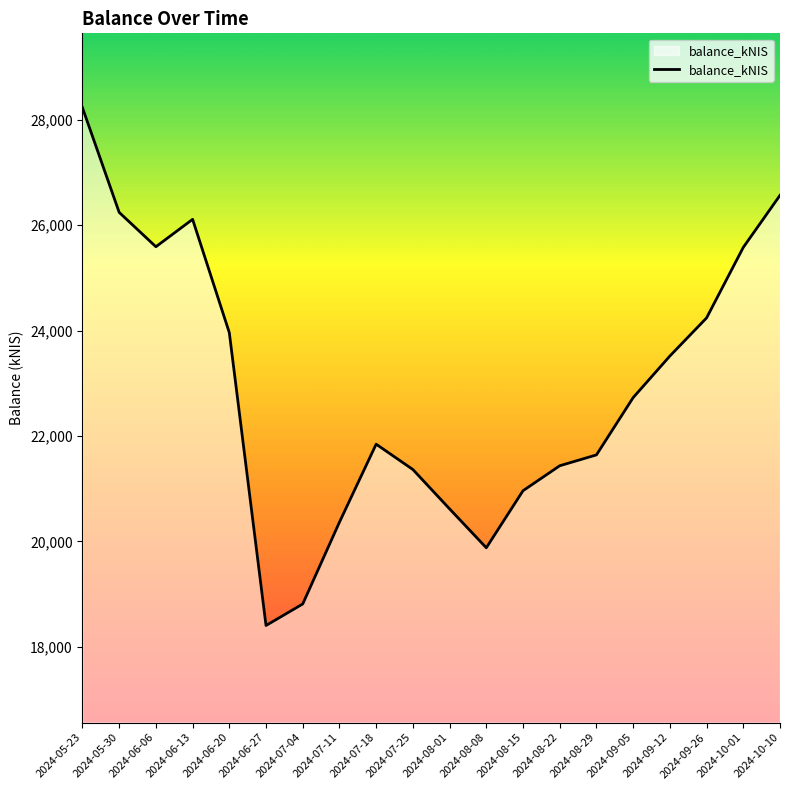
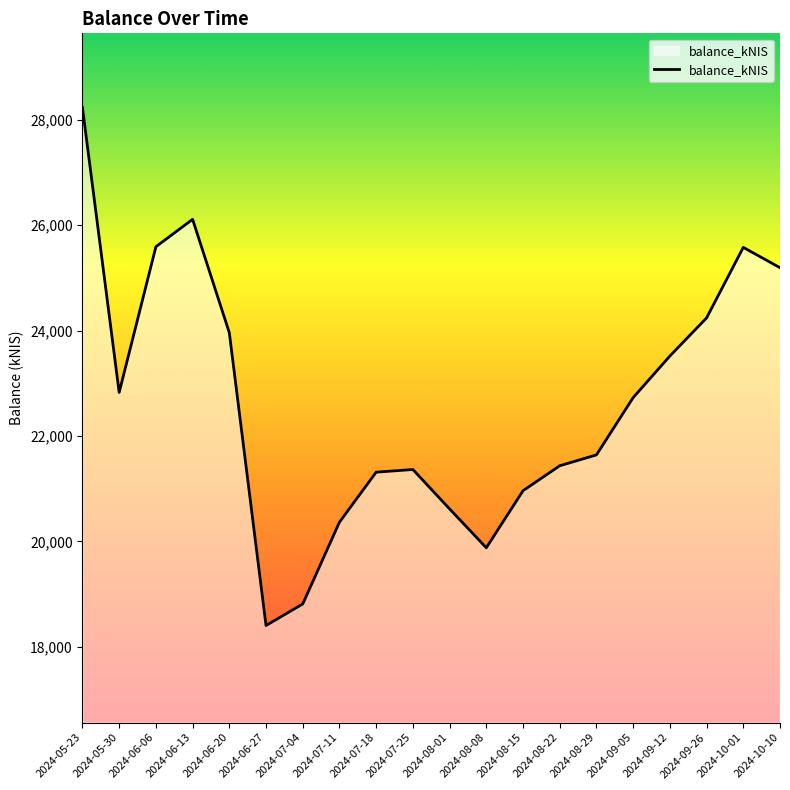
2024-05-30: 26,200 -> 22,800
2024-07-18: 21,800 -> 21,300
2024-10-10: 26,600 -> 25,200
